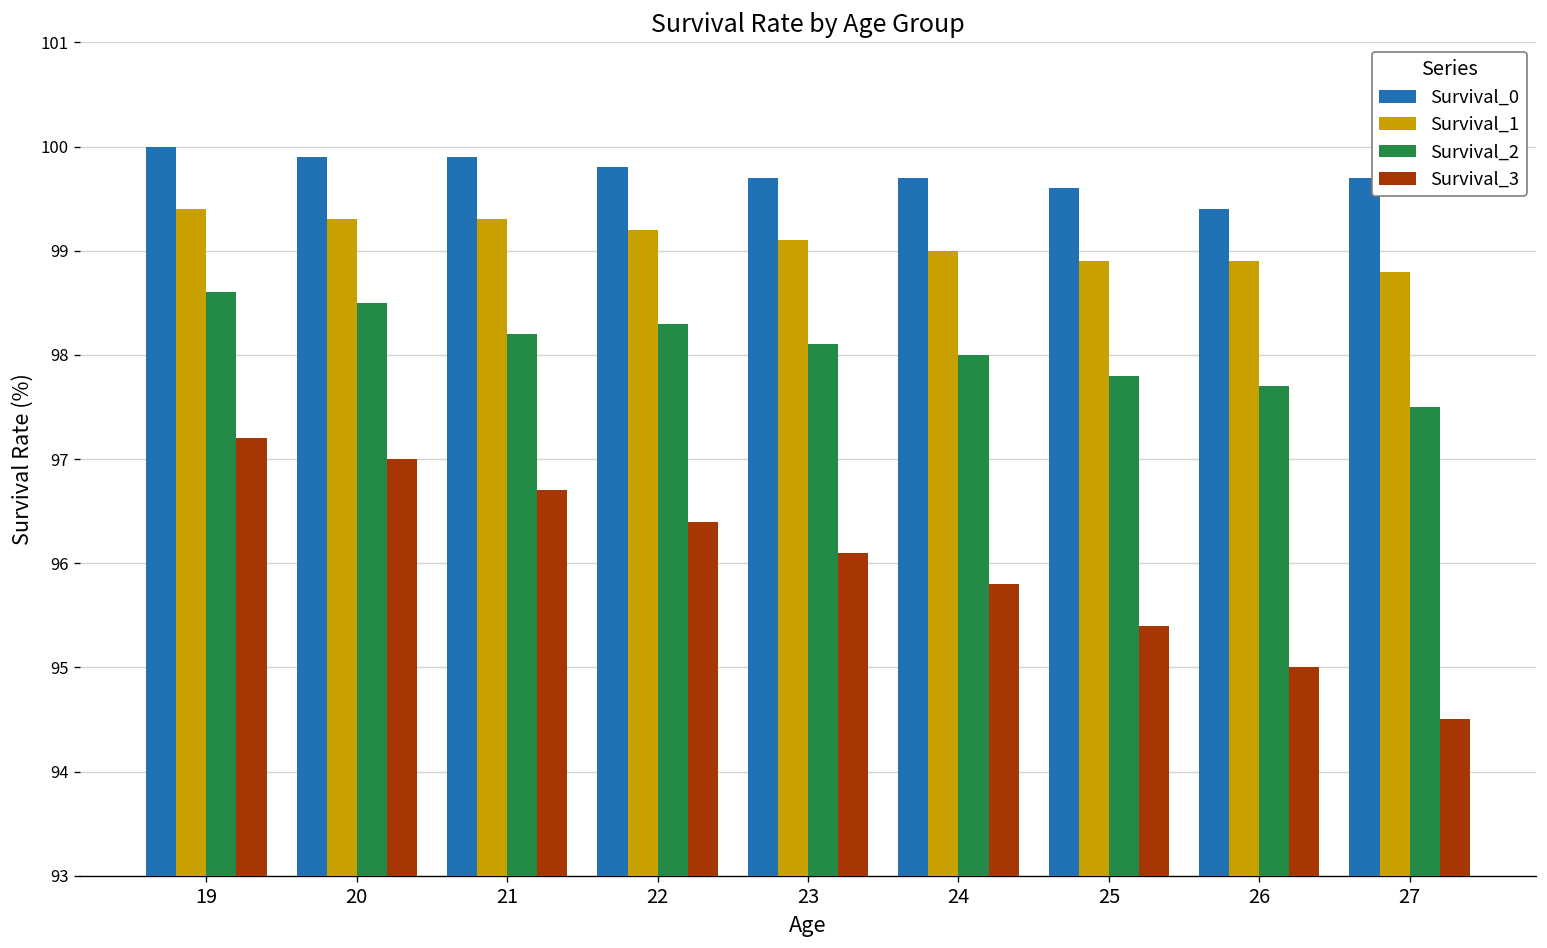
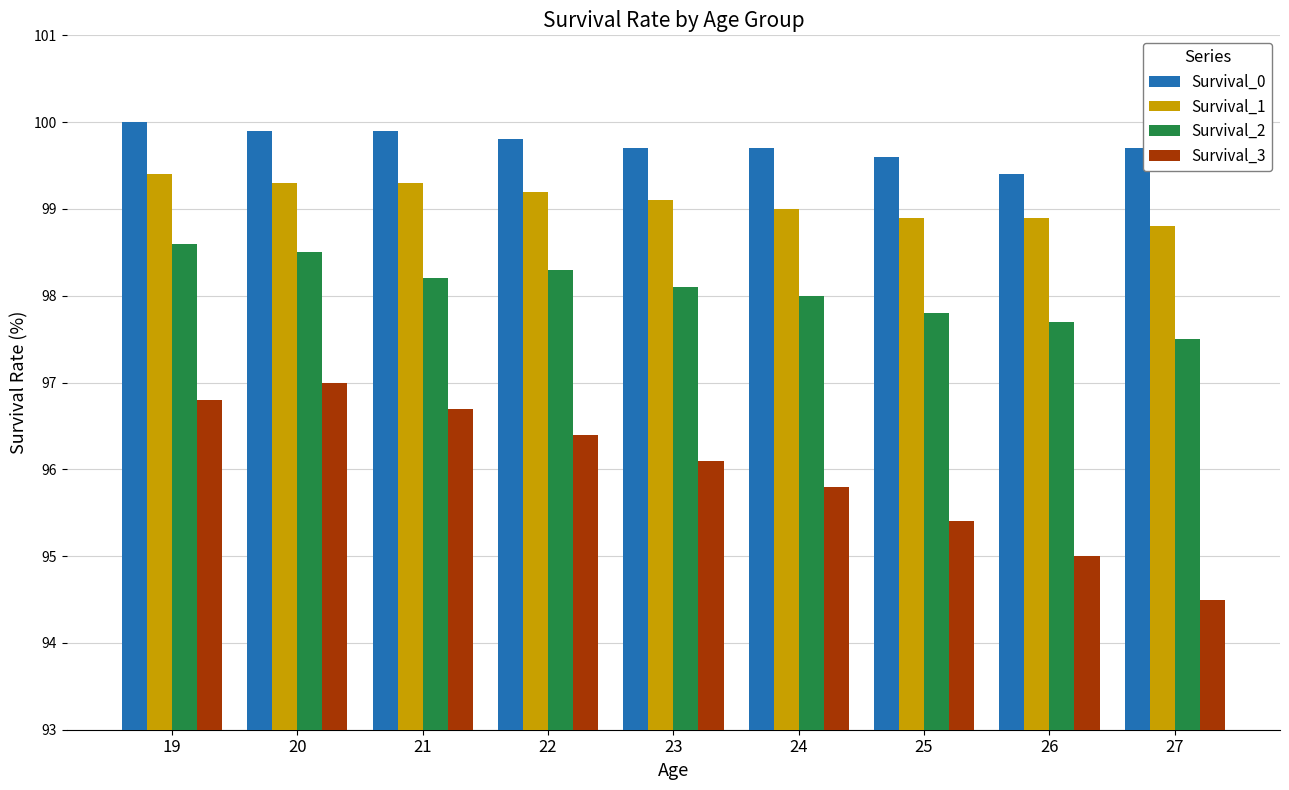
Survival_3, 19: 97.2 -> 96.8
